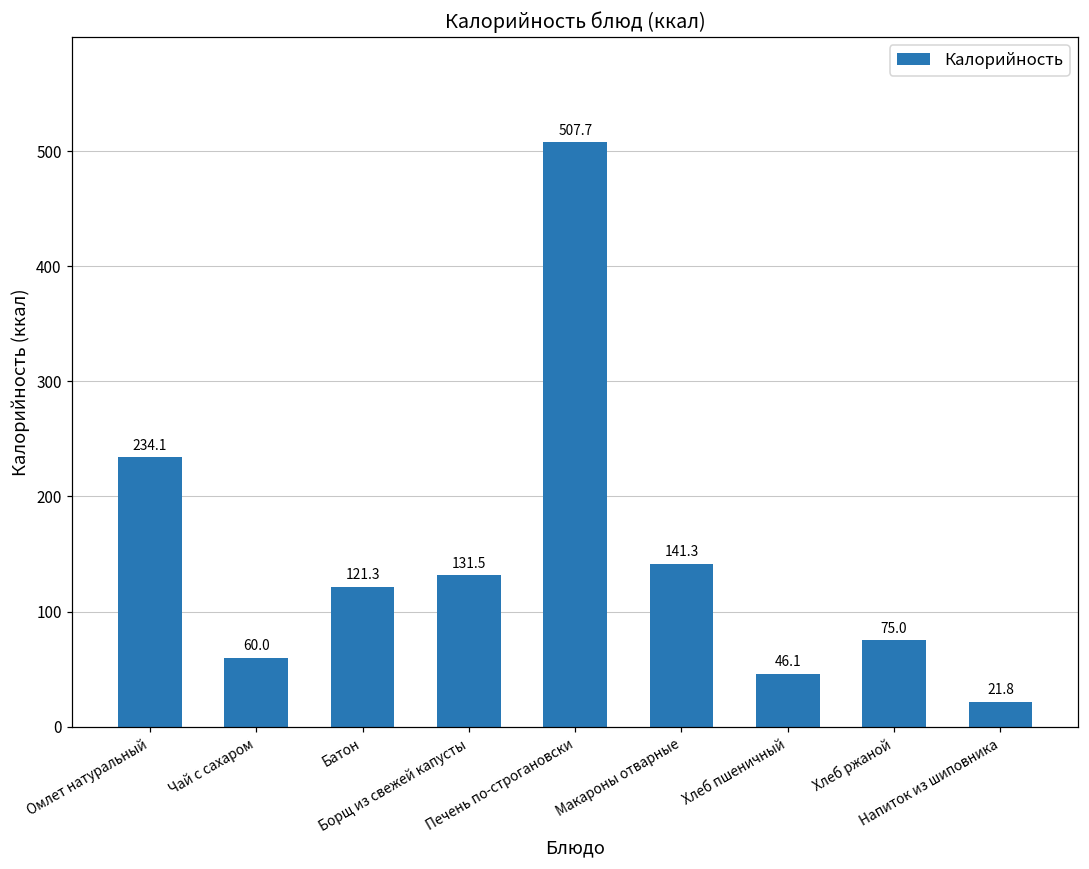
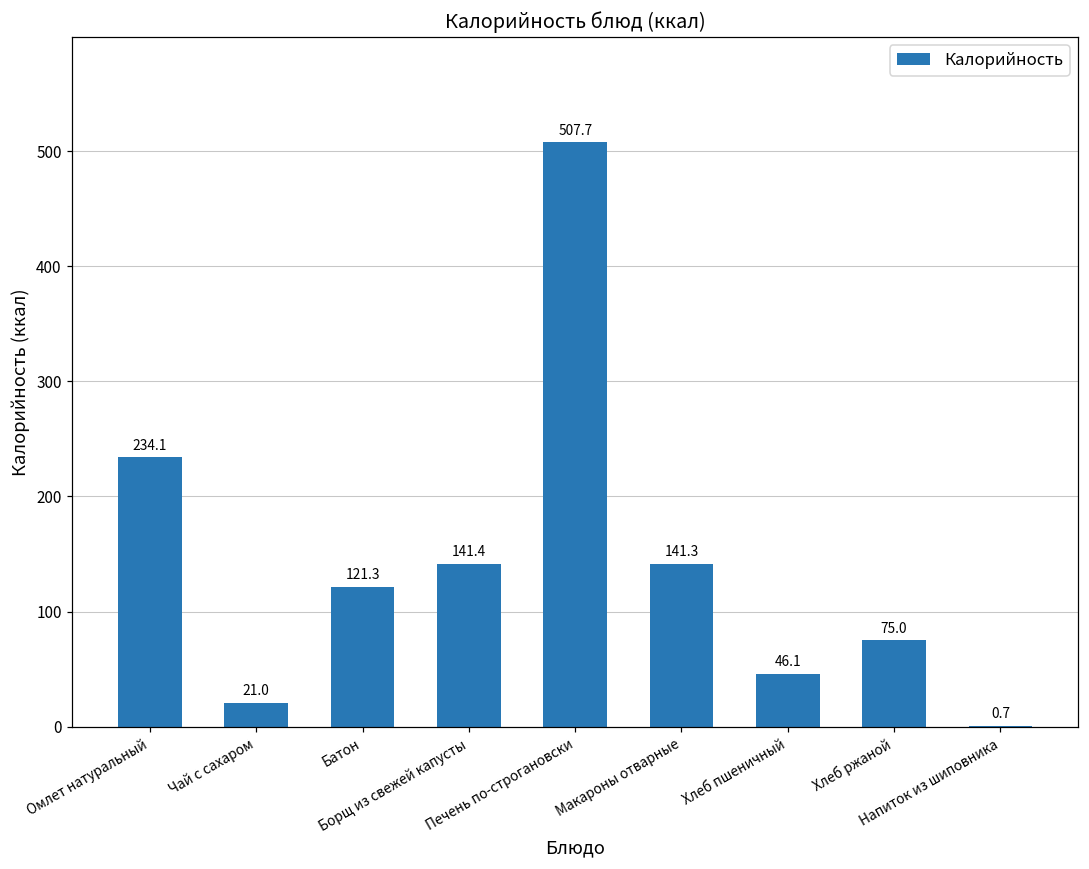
Чай с сахаром: 60.0 -> 21.0
Борщ из свежей капусты: 131.5 -> 141.4
Напиток из шиповника: 21.8 -> 0.7
